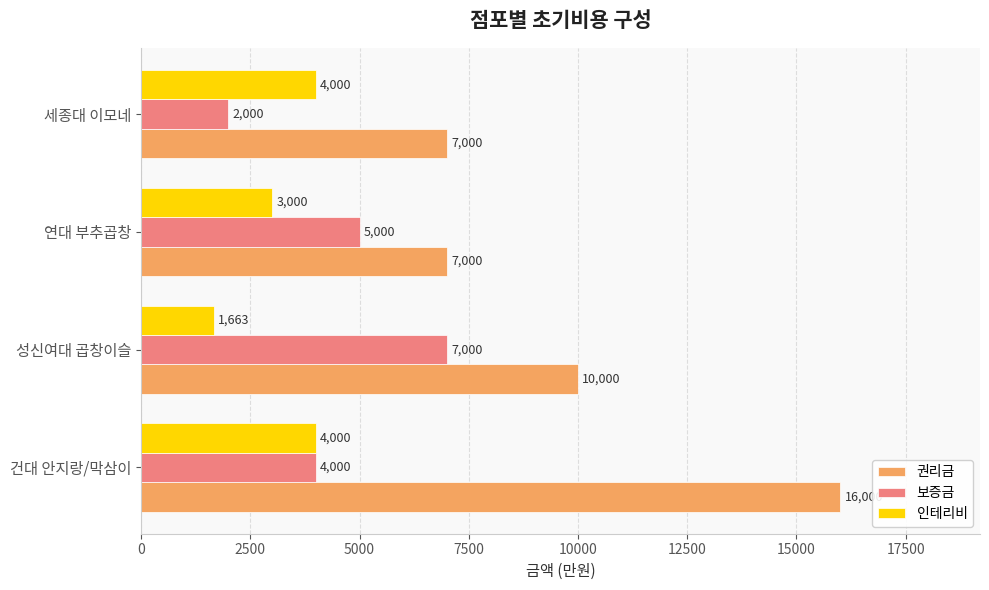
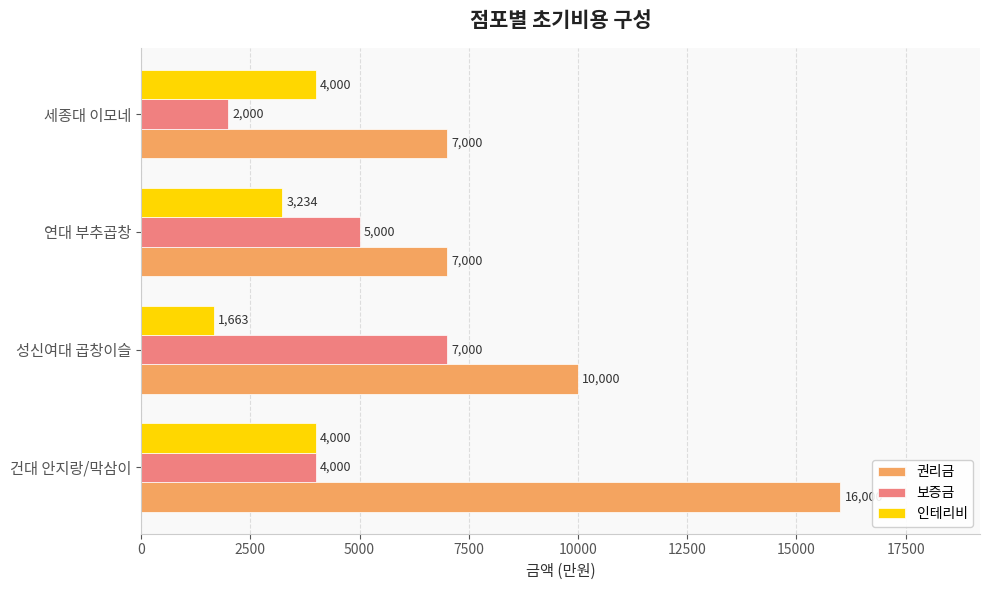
인테리비, 연대 부추곱창: 3,000 -> 3,234
